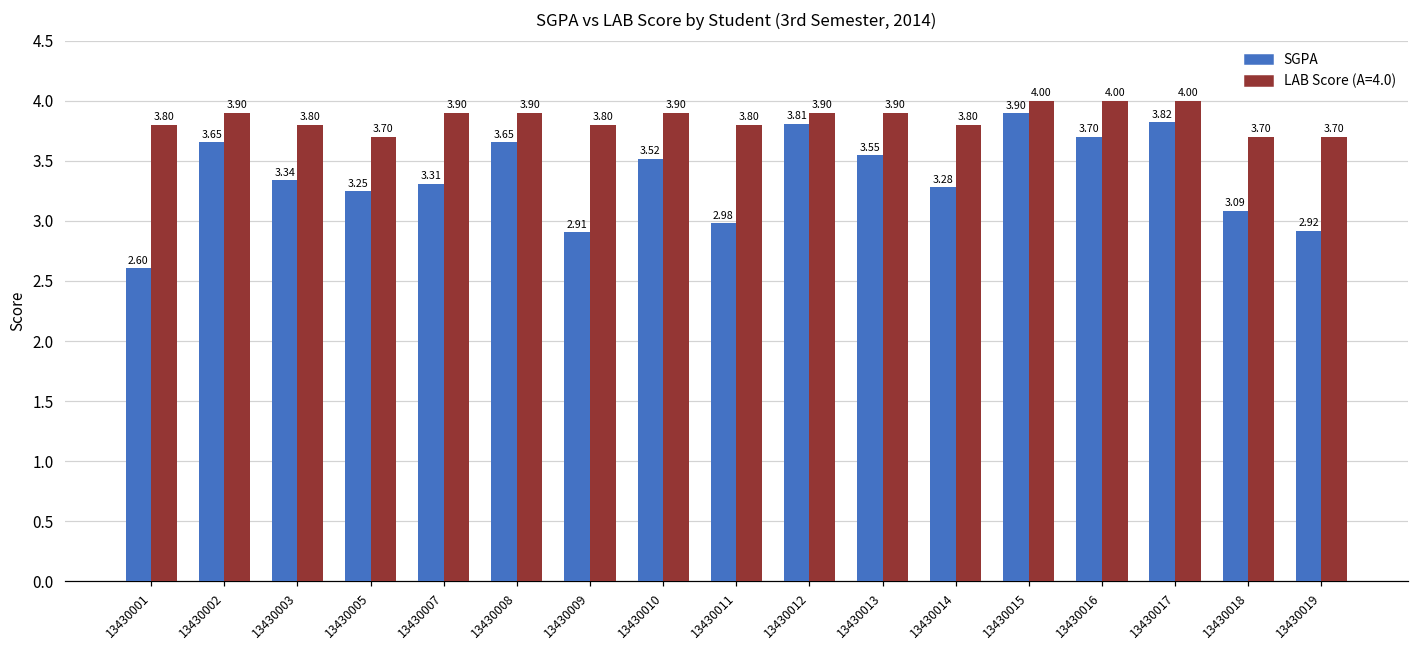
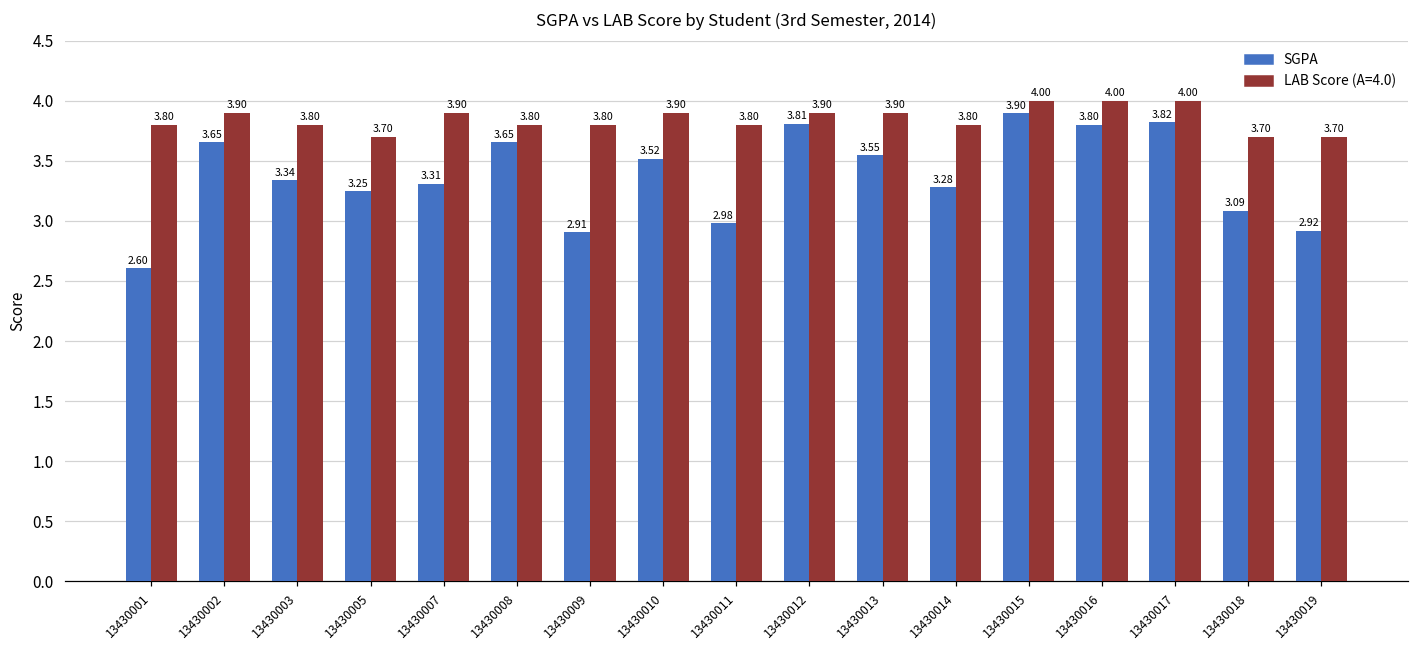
LAB Score (A=4.0), 13430008: 3.90 -> 3.80
SGPA, 13430016: 3.70 -> 3.80
